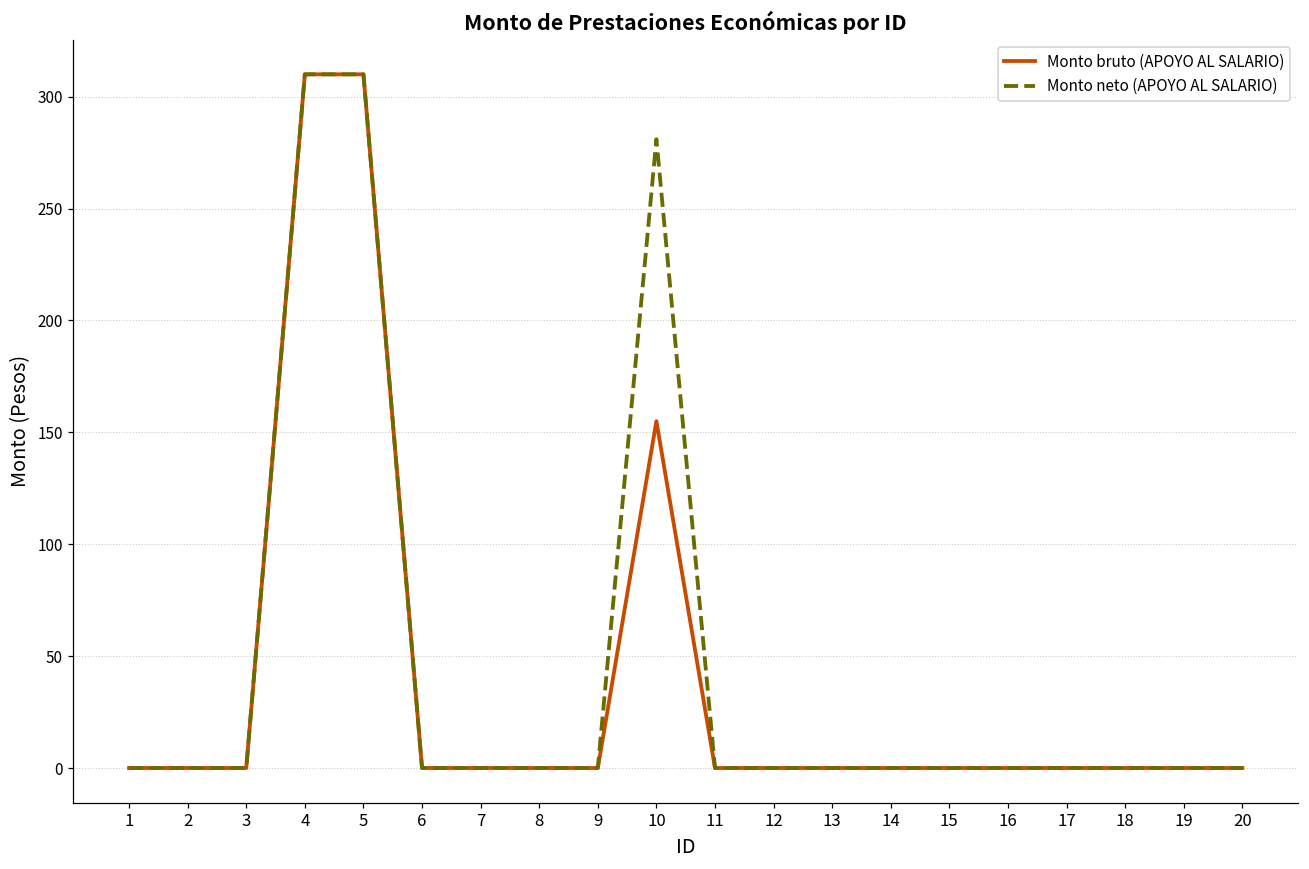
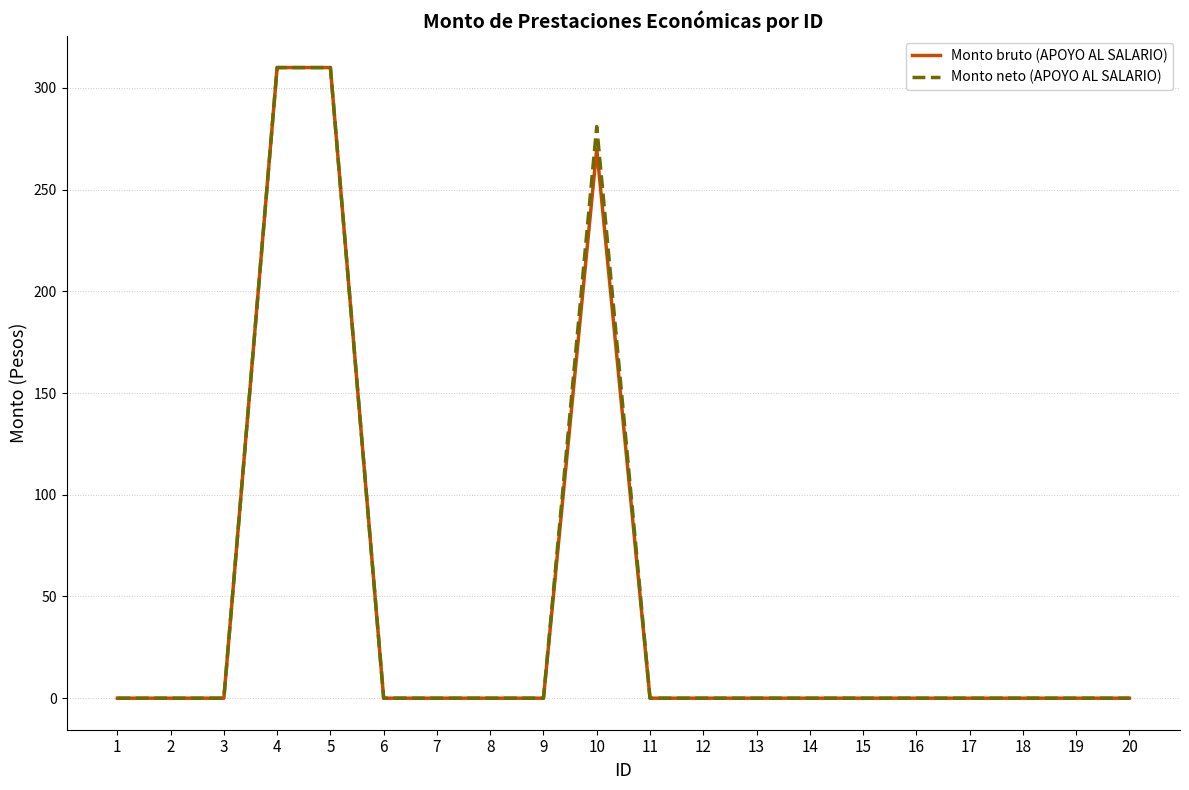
Monto bruto (APOYO AL SALARIO), 10: 155 -> 270
